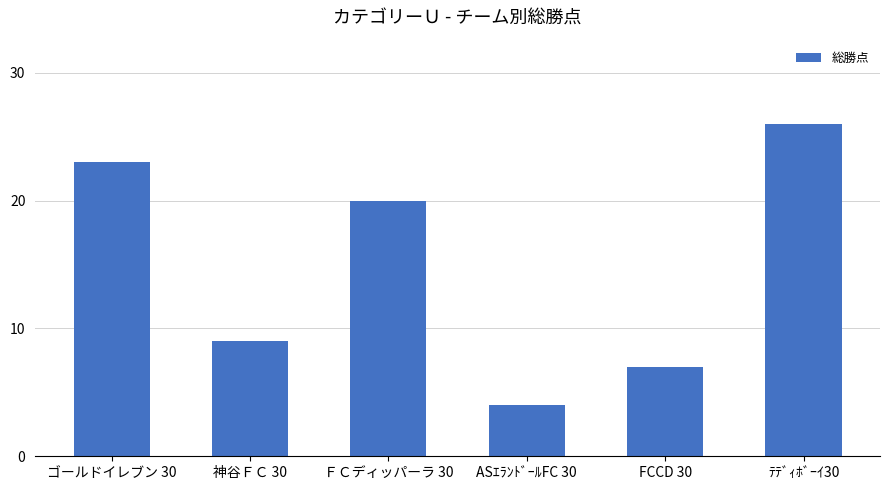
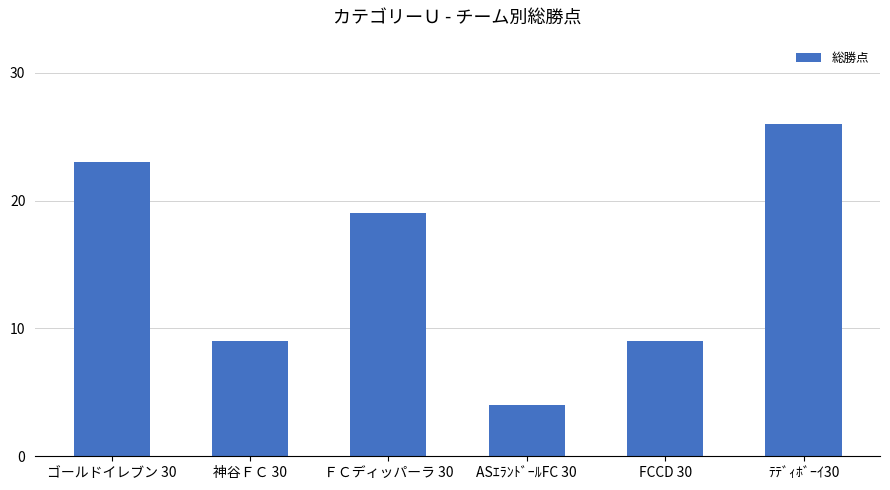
ＦＣディッパーラ 30: 20 -> 19
FCCD 30: 7 -> 9
